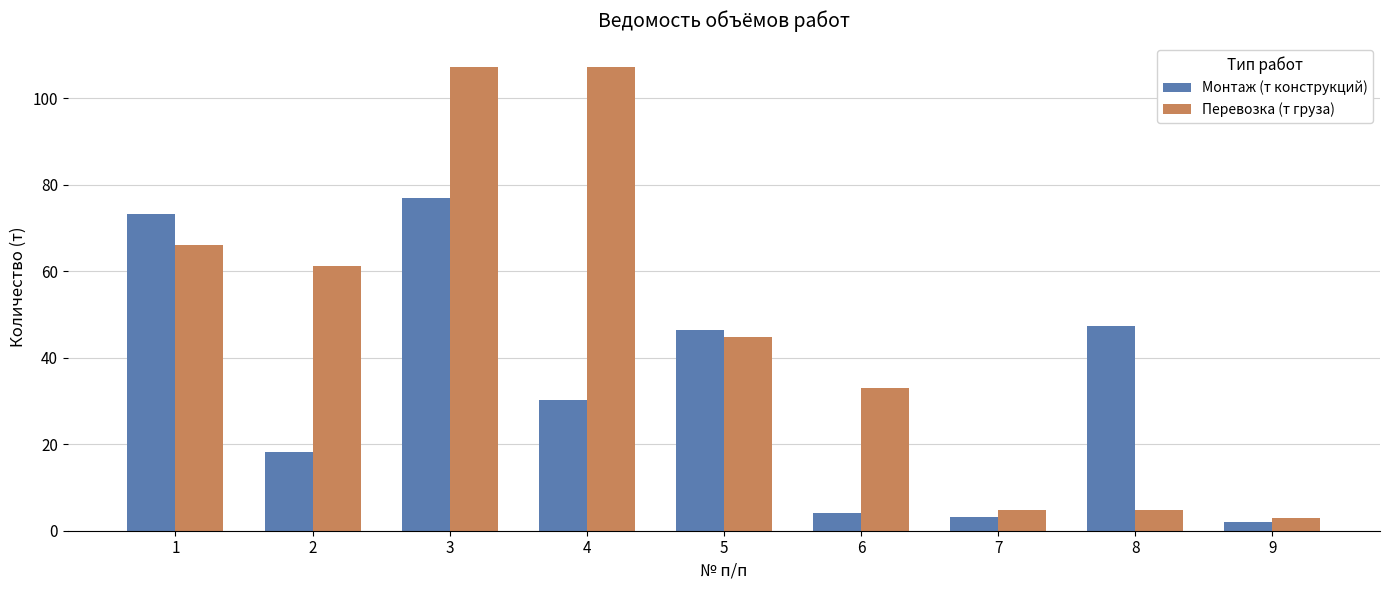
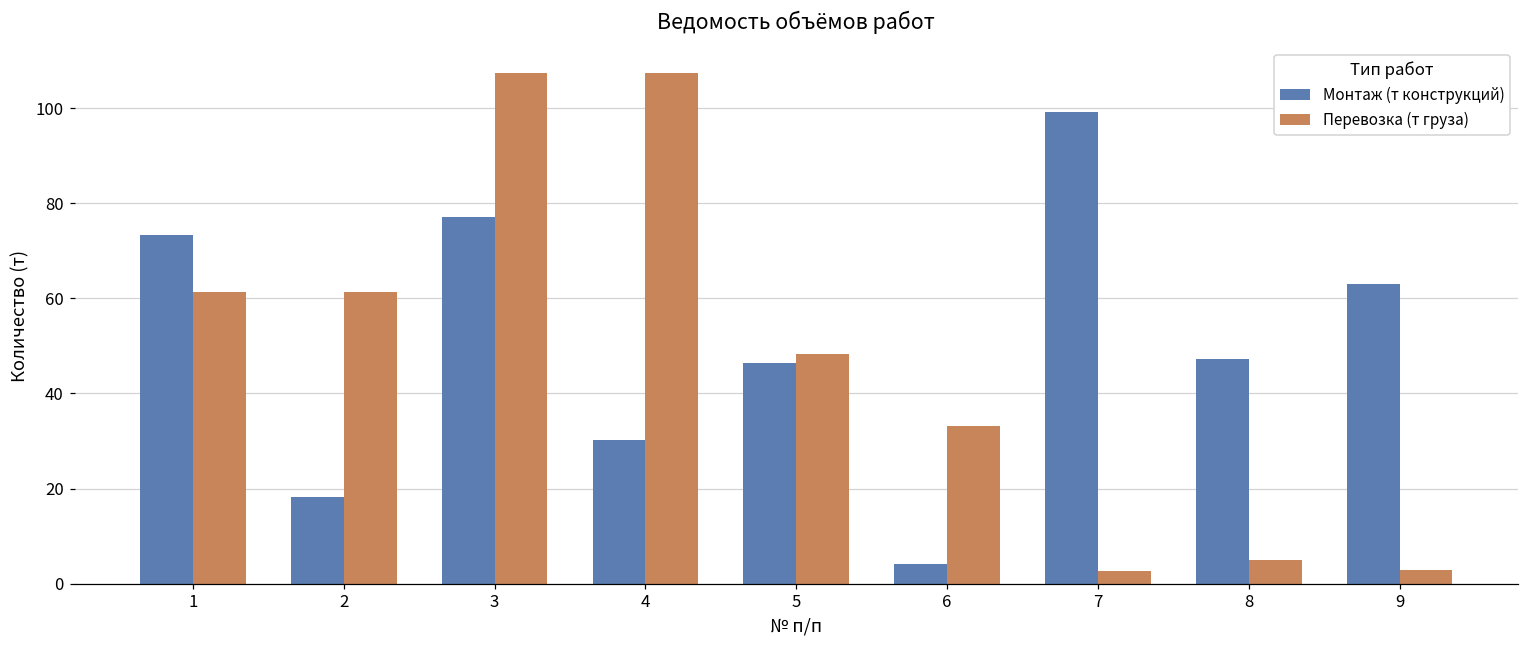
Перевозка (т груза), 1: 66 -> 61
Перевозка (т груза), 5: 45 -> 48
Монтаж (т конструкций), 7: 3 -> 99
Перевозка (т груза), 7: 5 -> 3
Монтаж (т конструкций), 9: 2 -> 63
